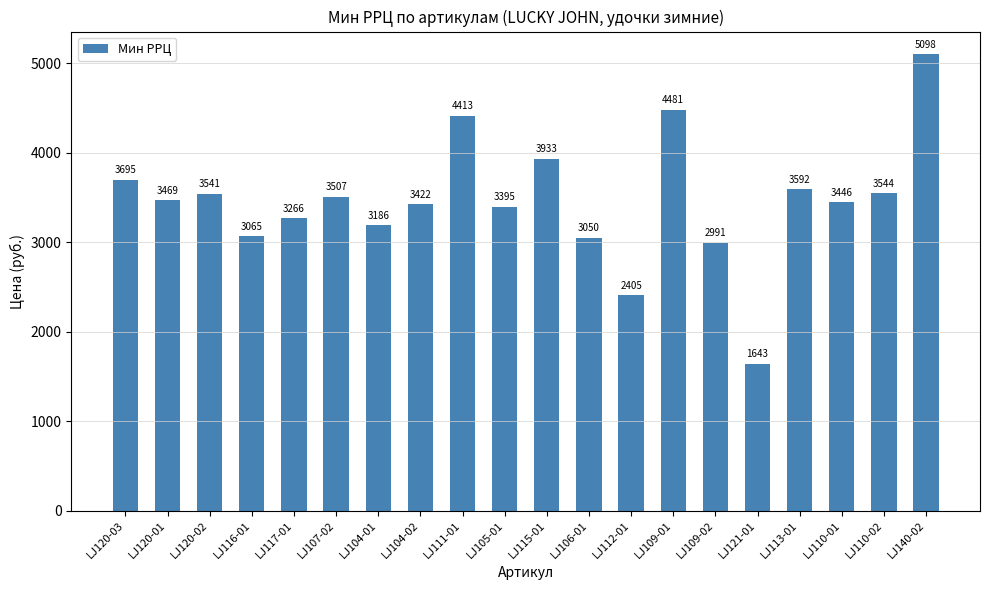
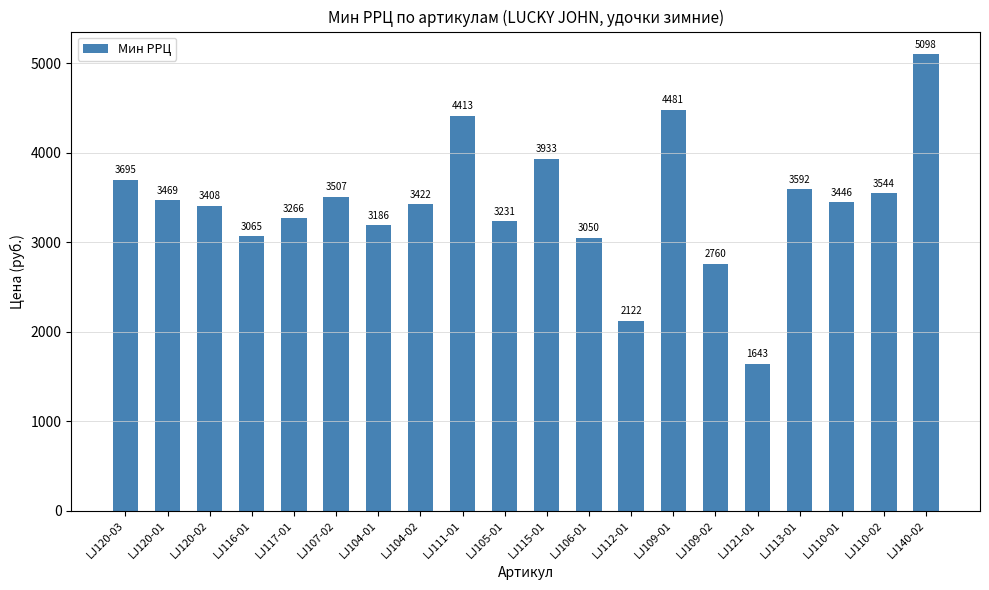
LJ120-02: 3541 -> 3408
LJ105-01: 3395 -> 3231
LJ112-01: 2405 -> 2122
LJ109-02: 2991 -> 2760
